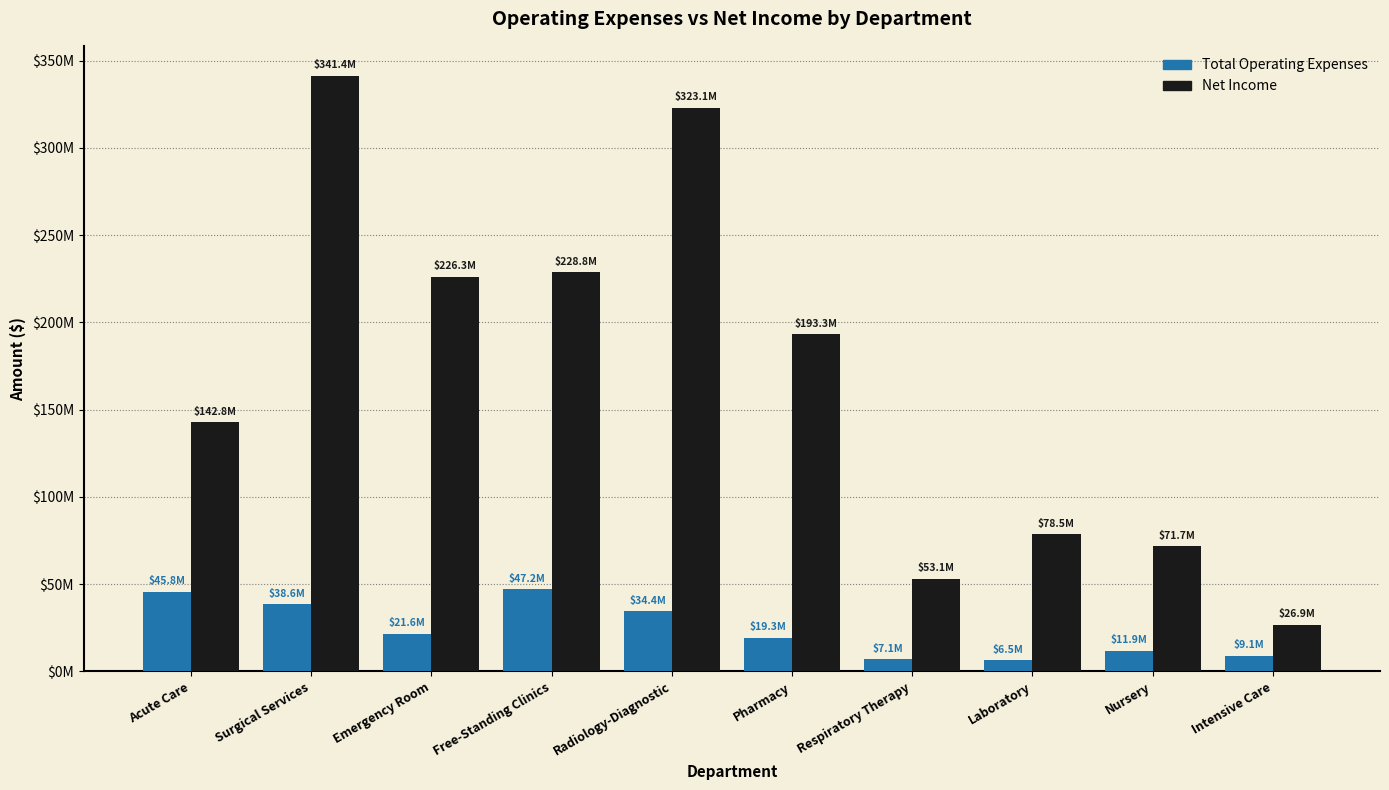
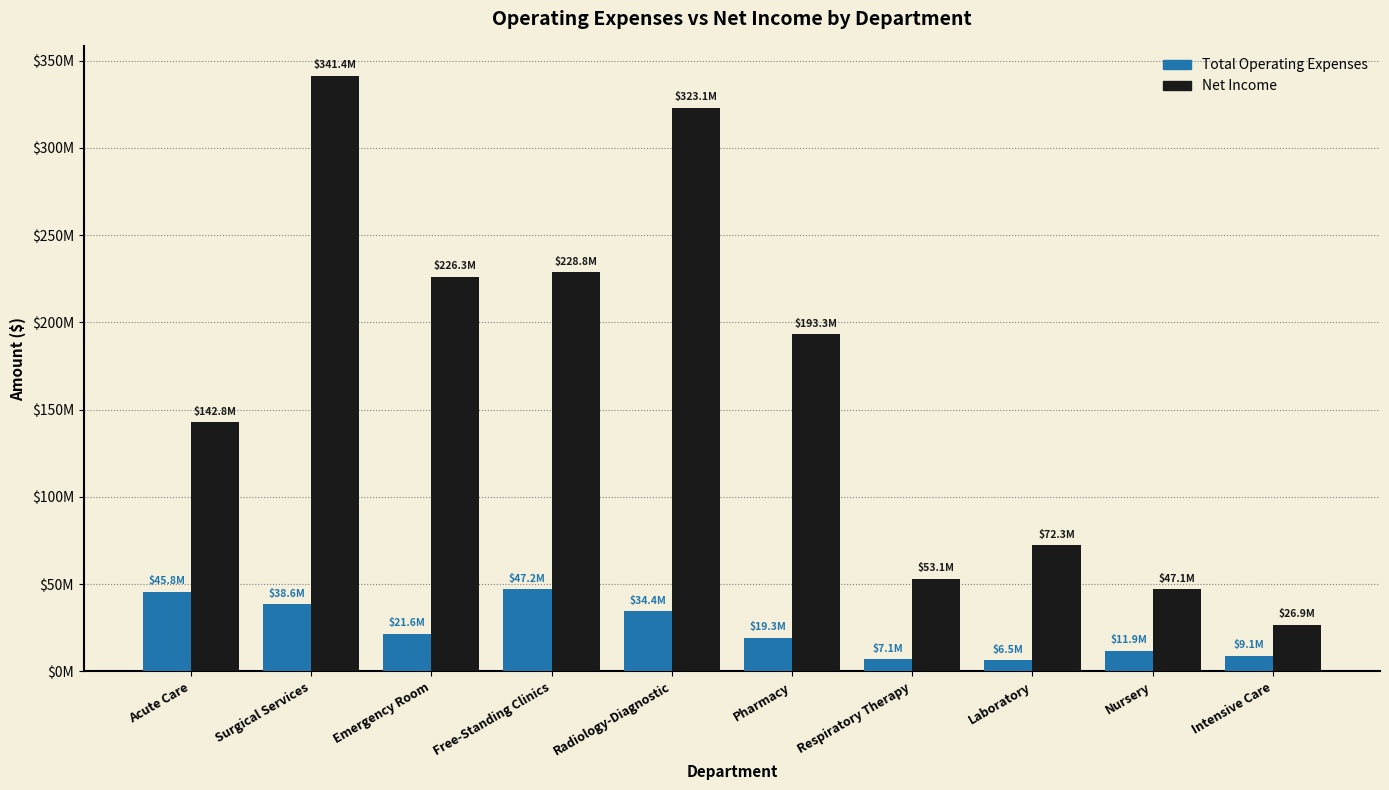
Net Income, Laboratory: $78.5M -> $72.3M
Net Income, Nursery: $71.7M -> $47.1M
